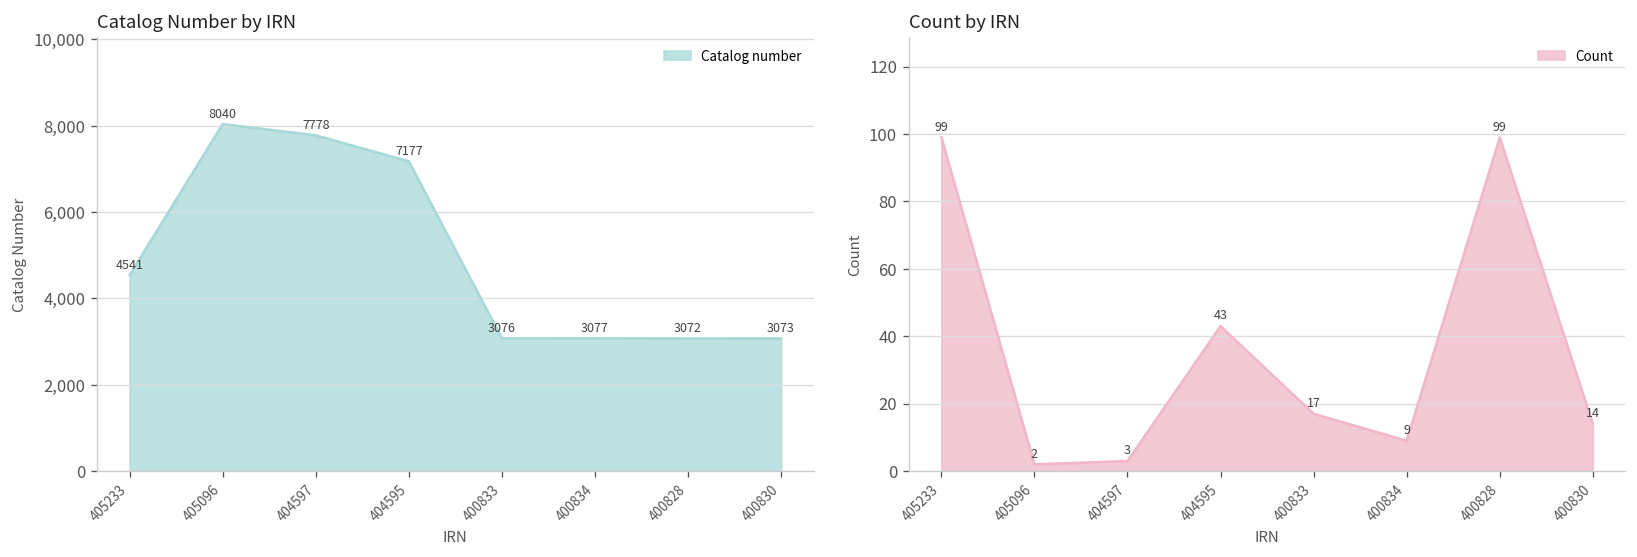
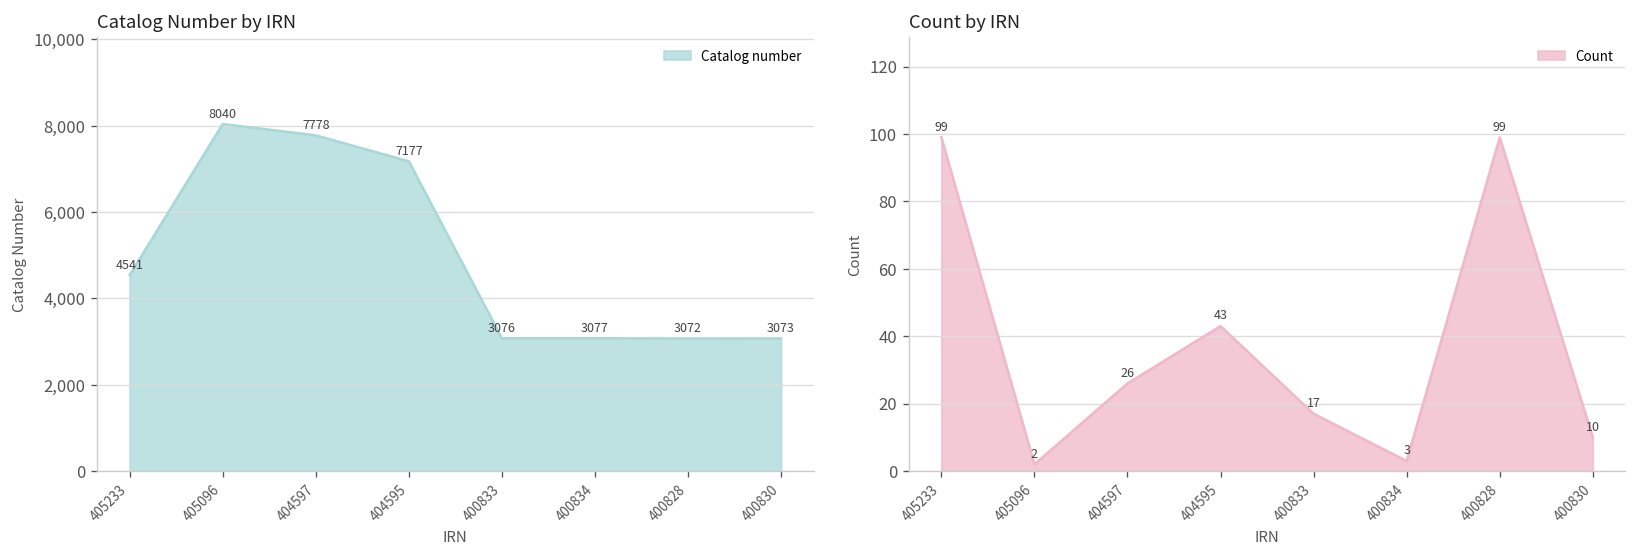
Count by IRN, 404597: 3 -> 26
Count by IRN, 400834: 9 -> 3
Count by IRN, 400830: 14 -> 10
